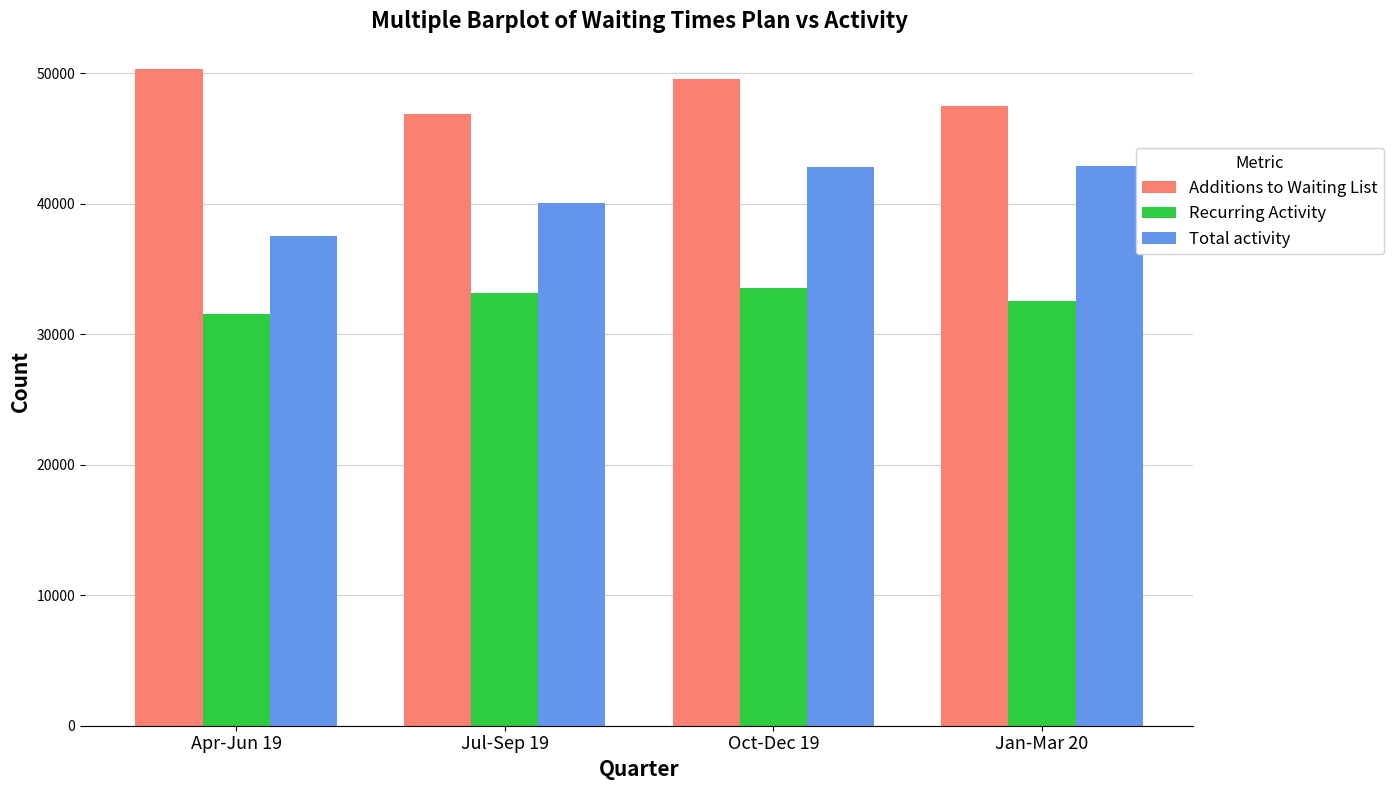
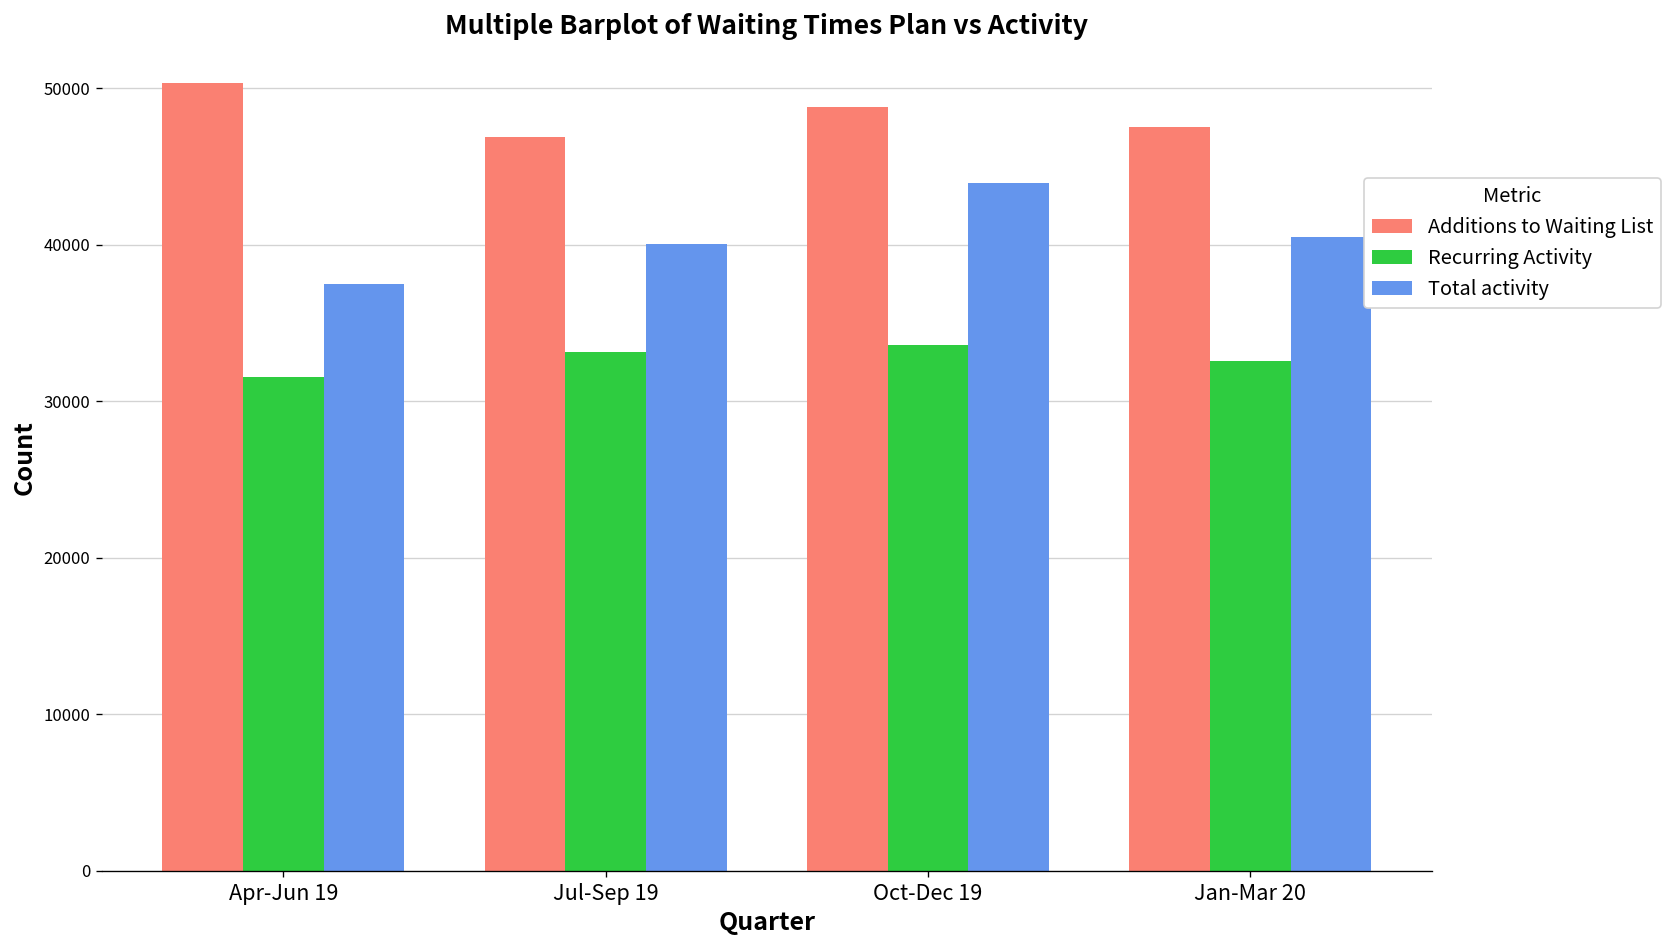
Additions to Waiting List, Oct-Dec 19: 49600 -> 48800
Total activity, Oct-Dec 19: 42800 -> 43900
Total activity, Jan-Mar 20: 42900 -> 40500
